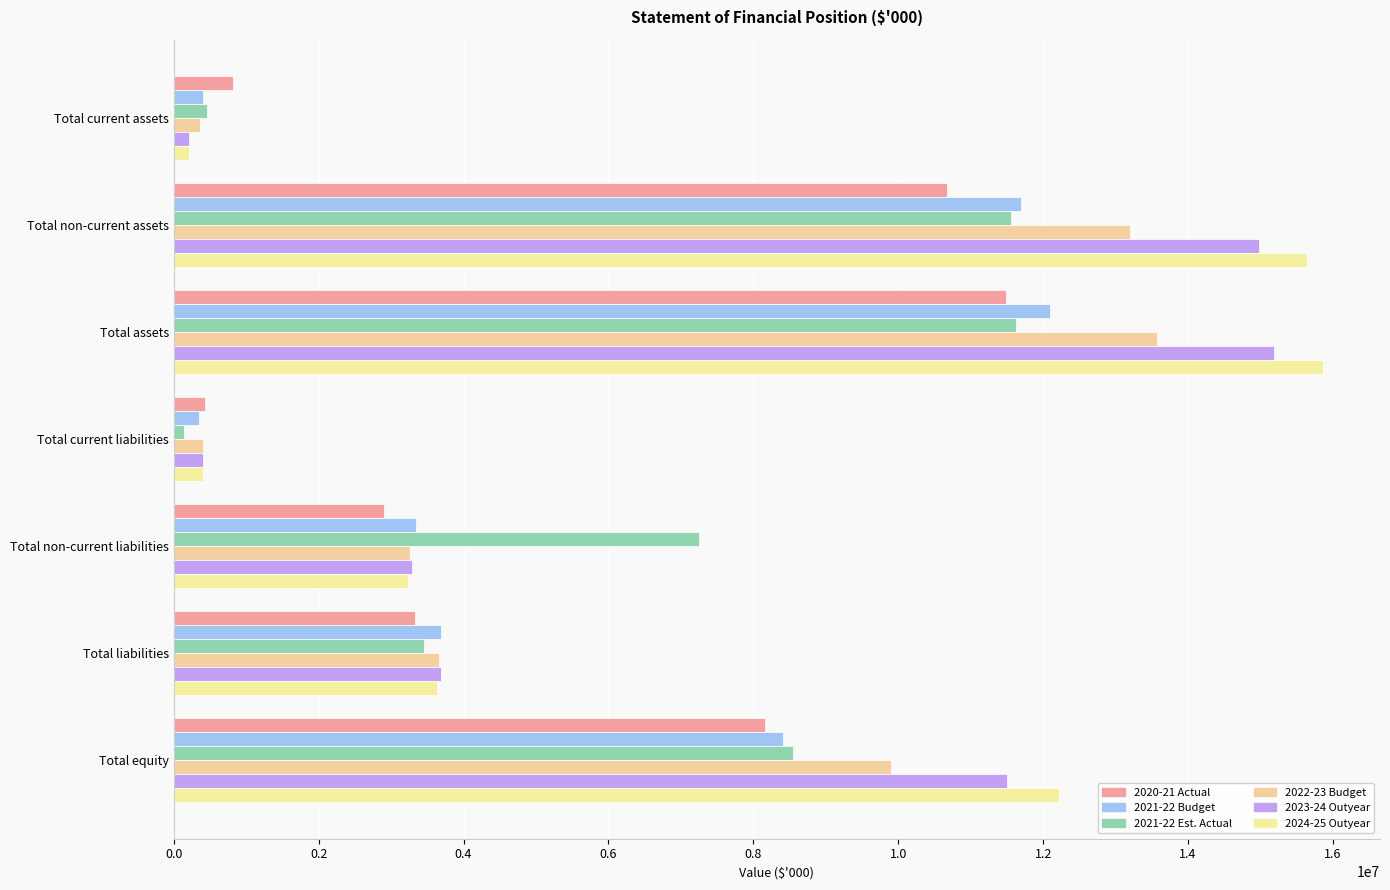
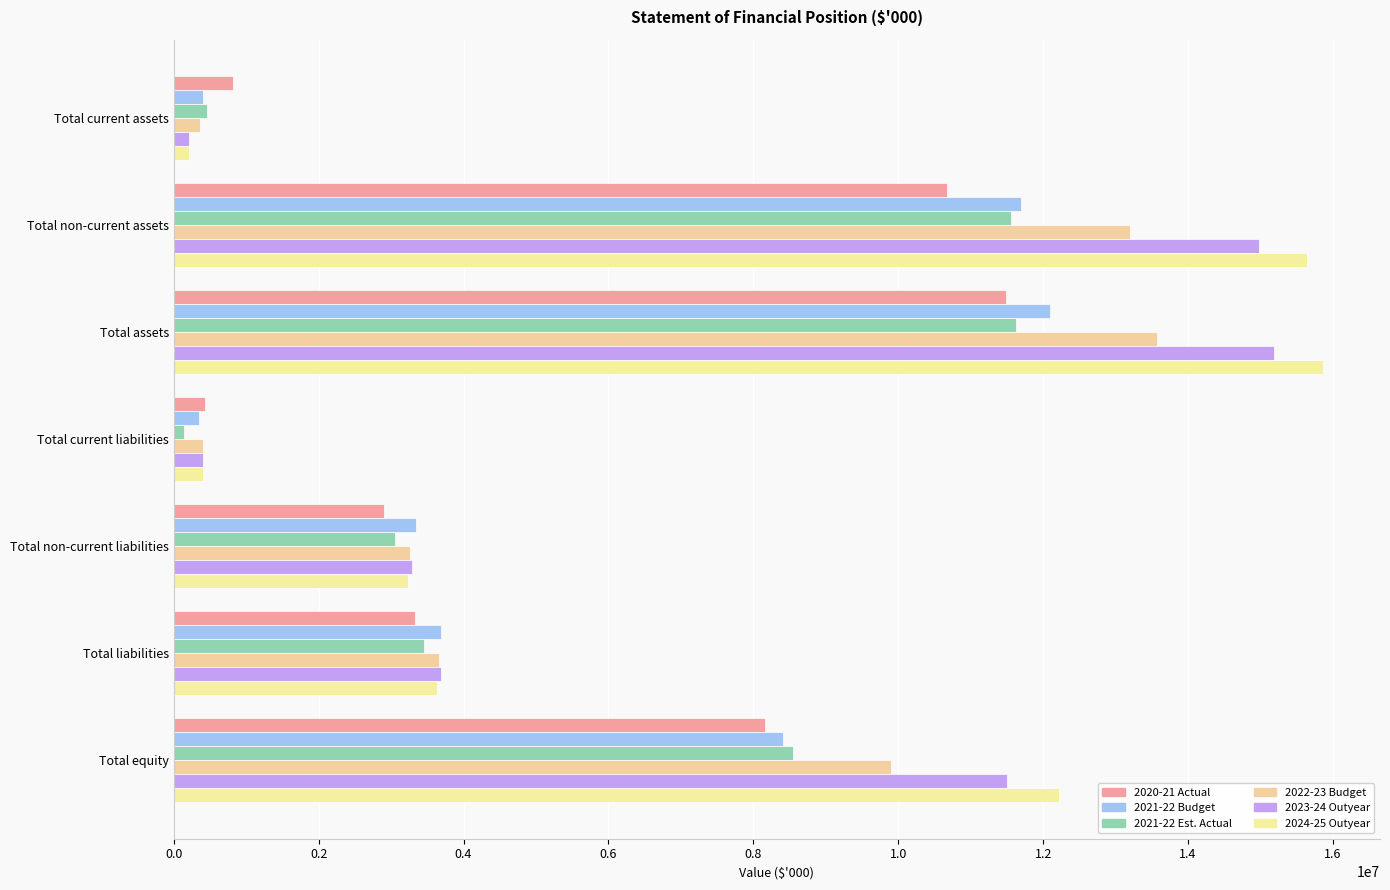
2021-22 Est. Actual, Total non-current liabilities: 7300000 -> 3100000
